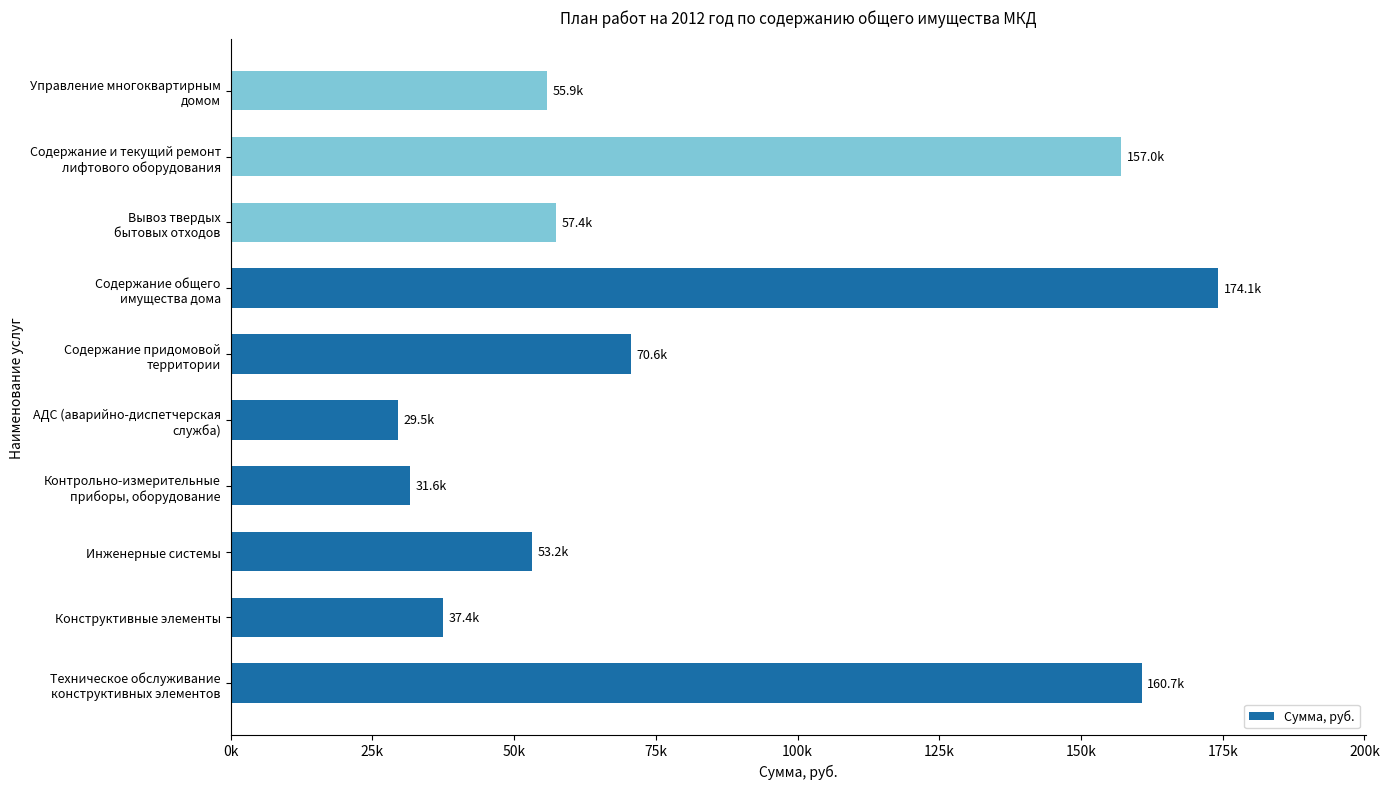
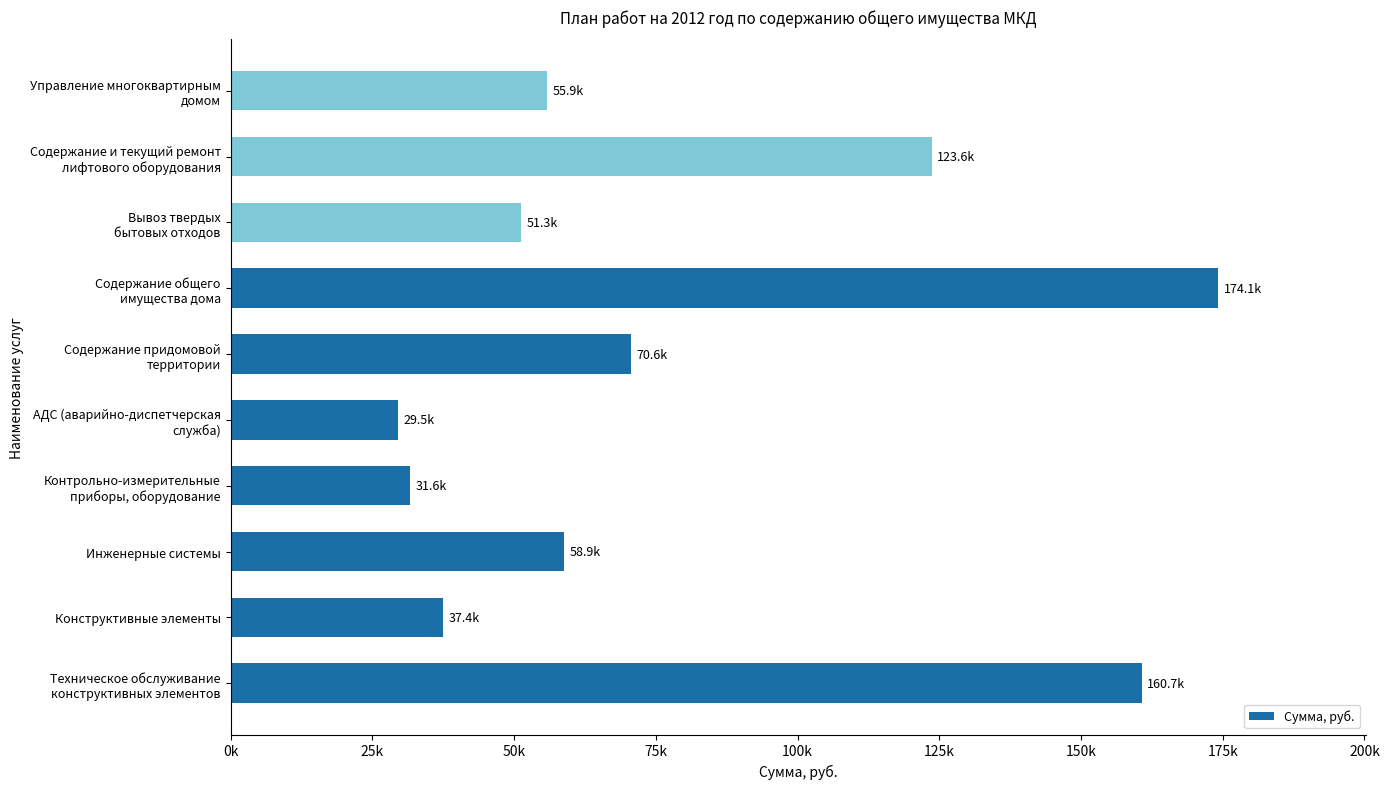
Содержание и текущий ремонт лифтового оборудования: 157.0k -> 123.6k
Вывоз твердых бытовых отходов: 57.4k -> 51.3k
Инженерные системы: 53.2k -> 58.9k
